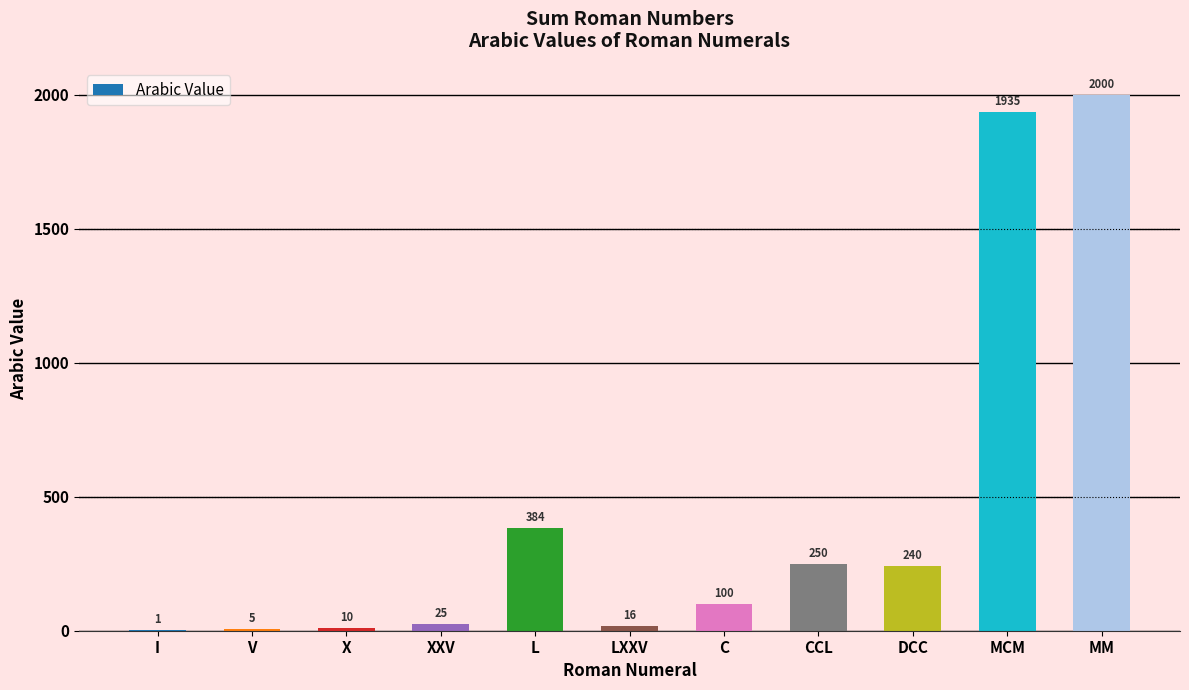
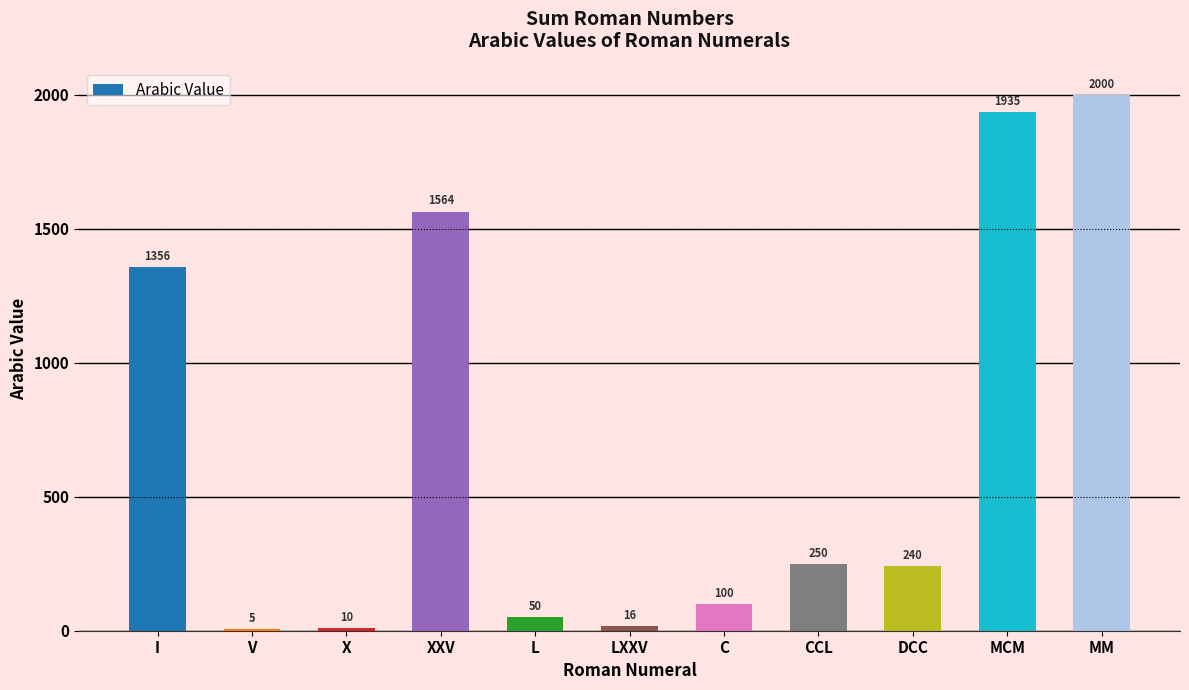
I: 1 -> 1356
XXV: 25 -> 1564
L: 384 -> 50
